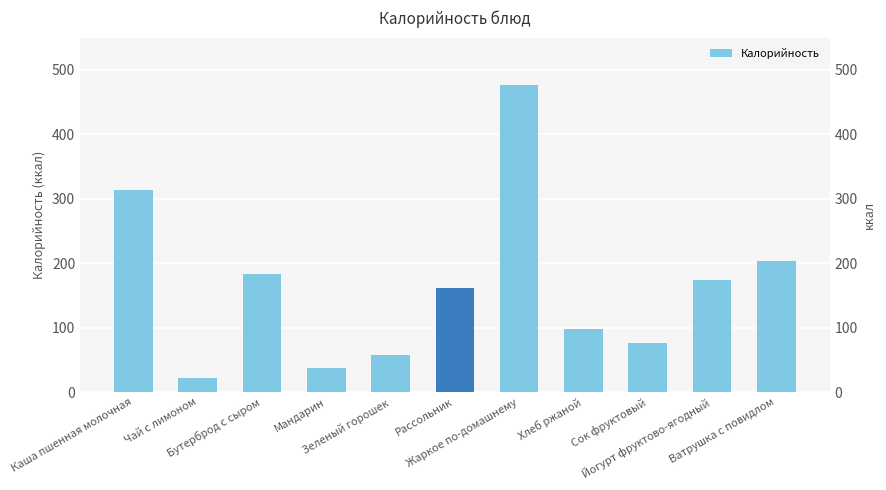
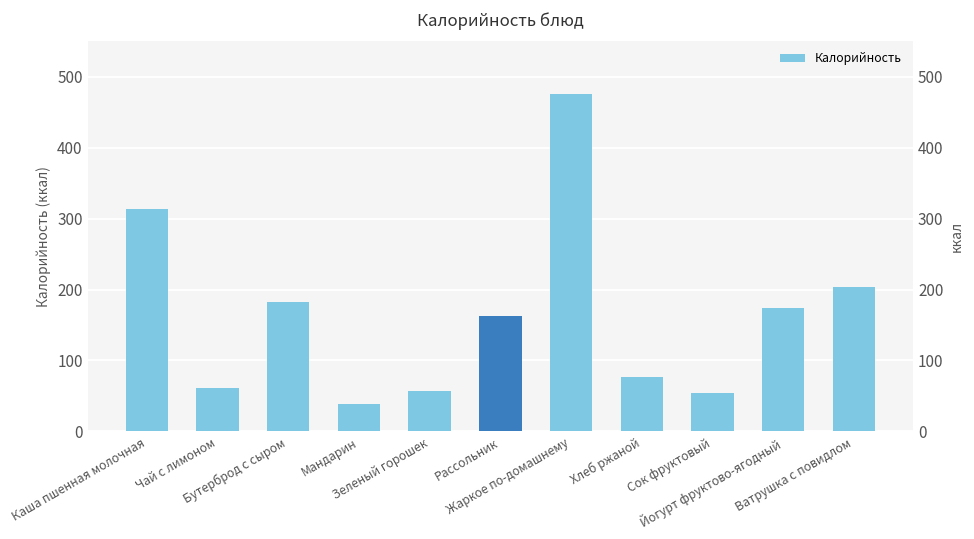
Чай с лимоном: 20 -> 60
Хлеб ржаной: 100 -> 80
Сок фруктовый: 80 -> 50
